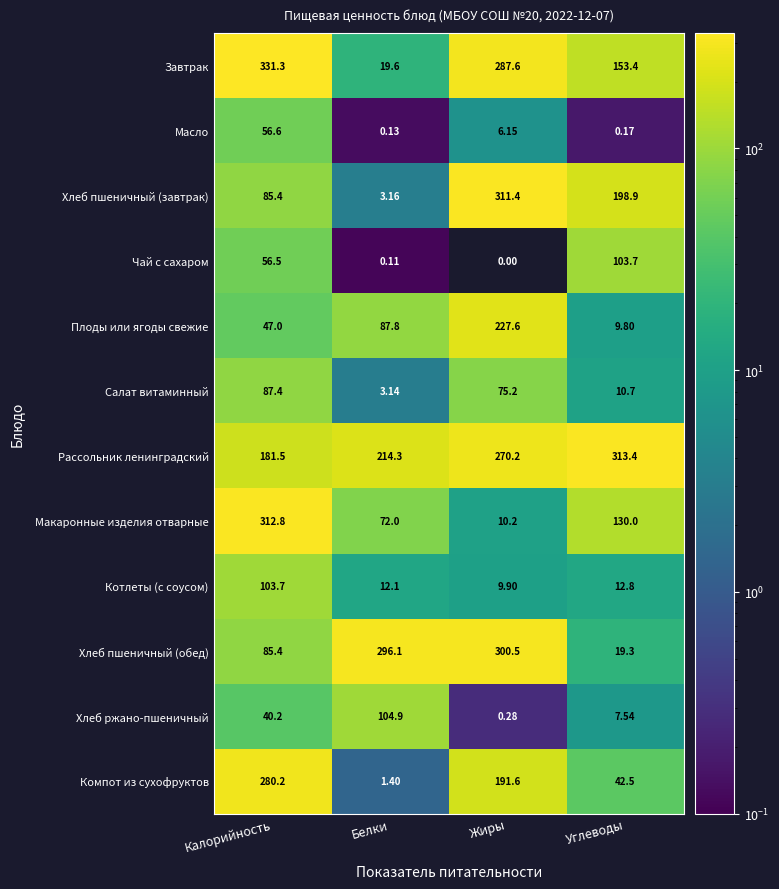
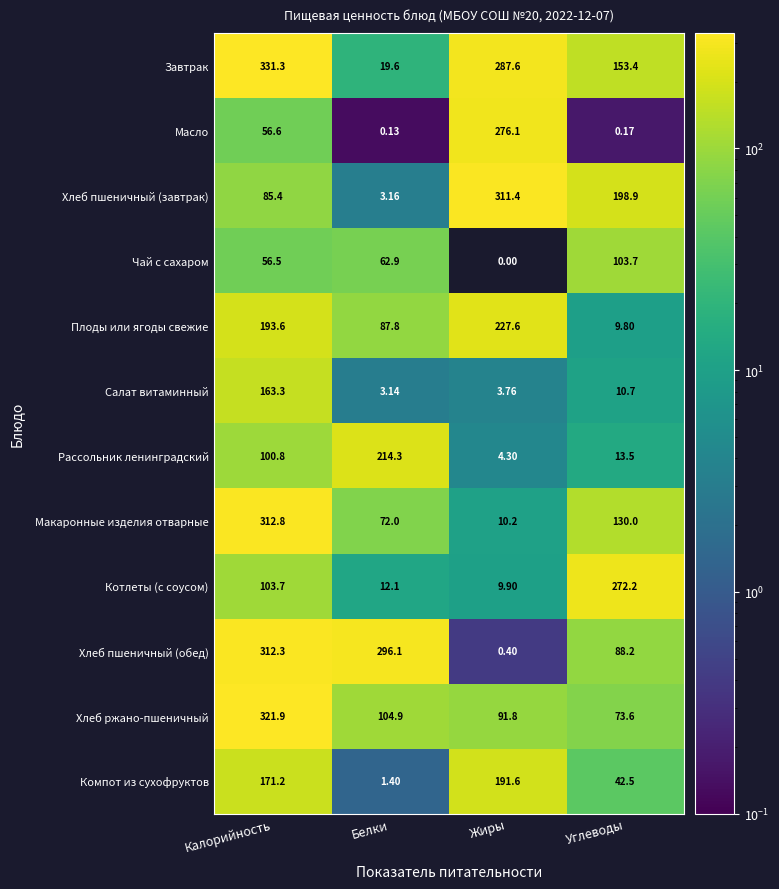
Масло, Жиры: 6.15 -> 276.1
Чай с сахаром, Белки: 0.11 -> 62.9
Плоды или ягоды свежие, Калорийность: 47.0 -> 193.6
Салат витаминный, Калорийность: 87.4 -> 163.3
Салат витаминный, Жиры: 75.2 -> 3.76
Рассольник ленинградский, Калорийность: 181.5 -> 100.8
Рассольник ленинградский, Жиры: 270.2 -> 4.30
Рассольник ленинградский, Углеводы: 313.4 -> 13.5
Котлеты (с соусом), Углеводы: 12.8 -> 272.2
Хлеб пшеничный (обед), Калорийность: 85.4 -> 312.3
Хлеб пшеничный (обед), Жиры: 300.5 -> 0.40
Хлеб пшеничный (обед), Углеводы: 19.3 -> 88.2
Хлеб ржано-пшеничный, Калорийность: 40.2 -> 321.9
Хлеб ржано-пшеничный, Жиры: 0.28 -> 91.8
Хлеб ржано-пшеничный, Углеводы: 7.54 -> 73.6
Компот из сухофруктов, Калорийность: 280.2 -> 171.2
